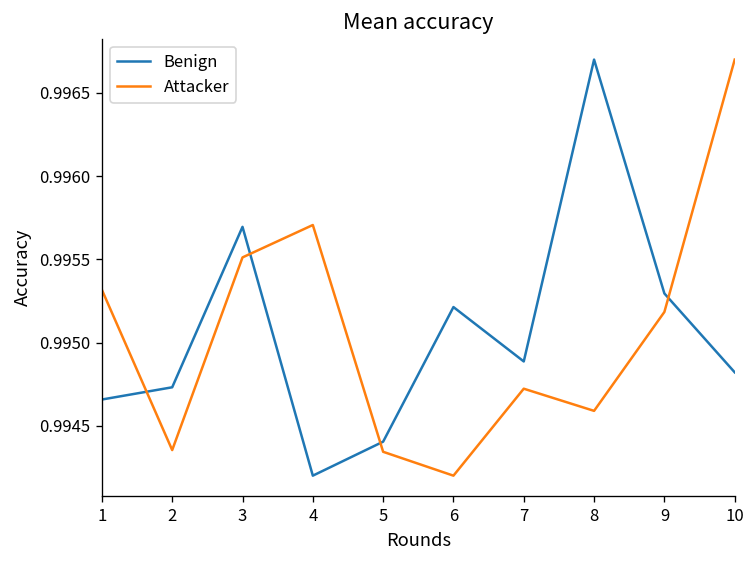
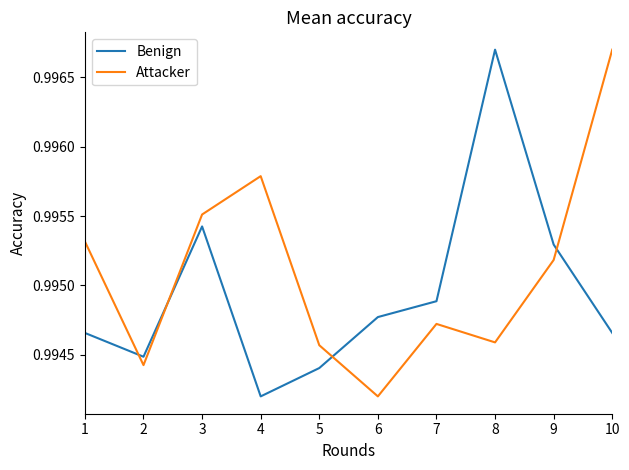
Benign, 2: 0.99473 -> 0.99449
Attacker, 2: 0.99435 -> 0.99443
Benign, 3: 0.99570 -> 0.99543
Attacker, 4: 0.99571 -> 0.99579
Attacker, 5: 0.99434 -> 0.99457
Benign, 6: 0.99521 -> 0.99477
Benign, 10: 0.99482 -> 0.99466
